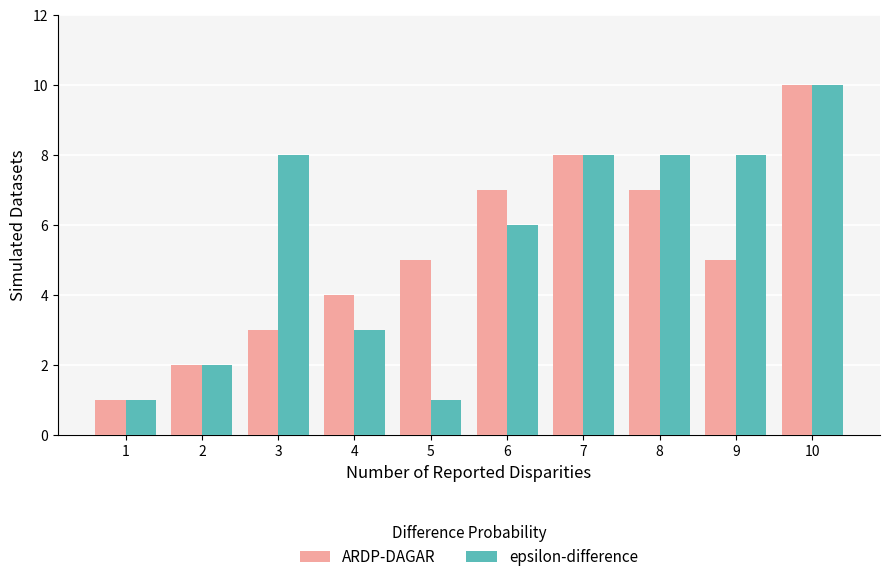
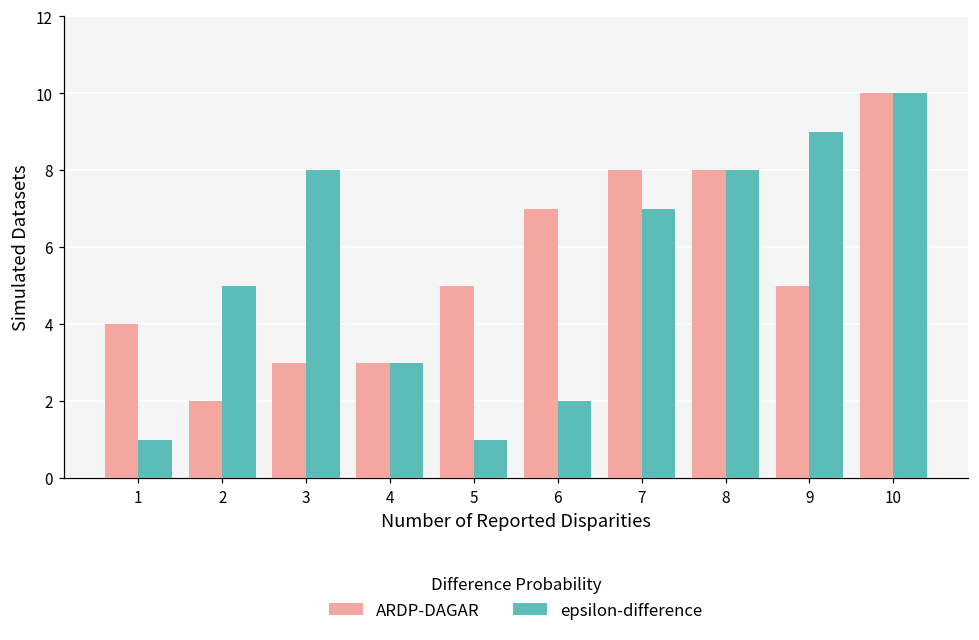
ARDP-DAGAR, 1: 1 -> 4
epsilon-difference, 2: 2 -> 5
ARDP-DAGAR, 4: 4 -> 3
epsilon-difference, 6: 6 -> 2
epsilon-difference, 7: 8 -> 7
ARDP-DAGAR, 8: 7 -> 8
epsilon-difference, 9: 8 -> 9
